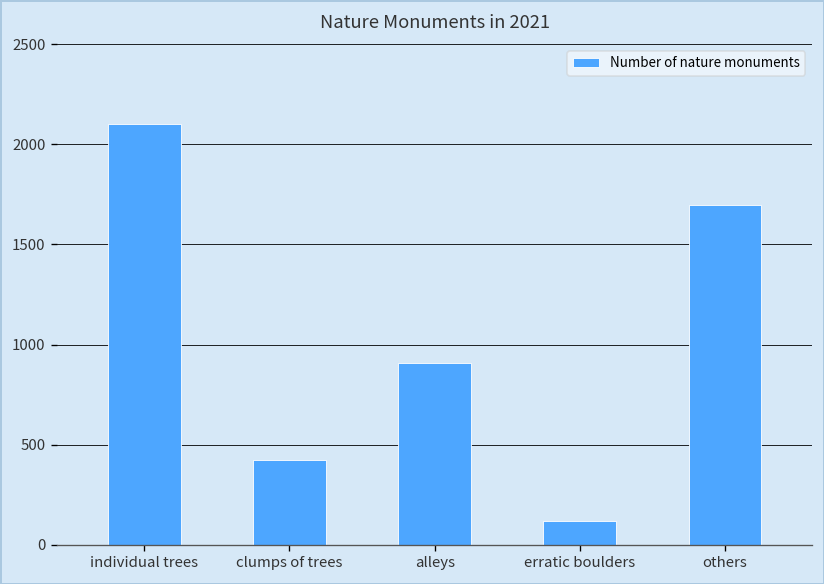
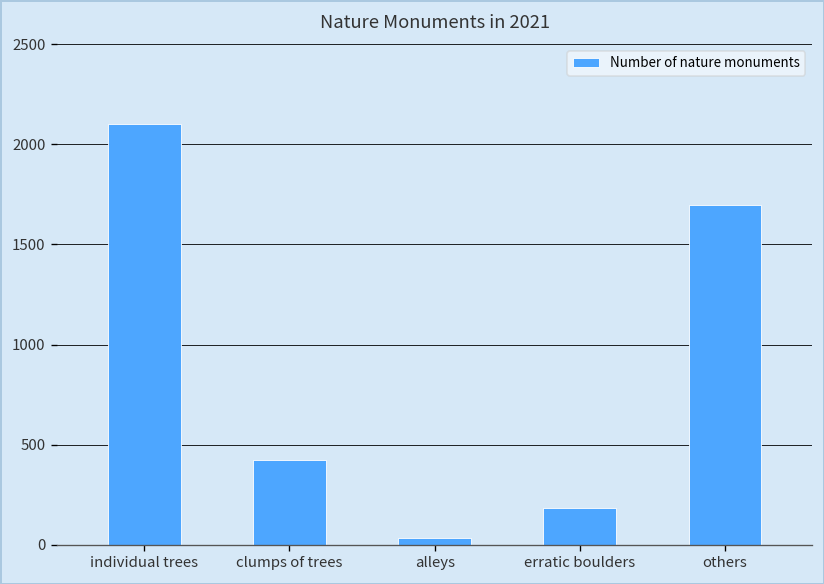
alleys: 910 -> 40
erratic boulders: 120 -> 180
